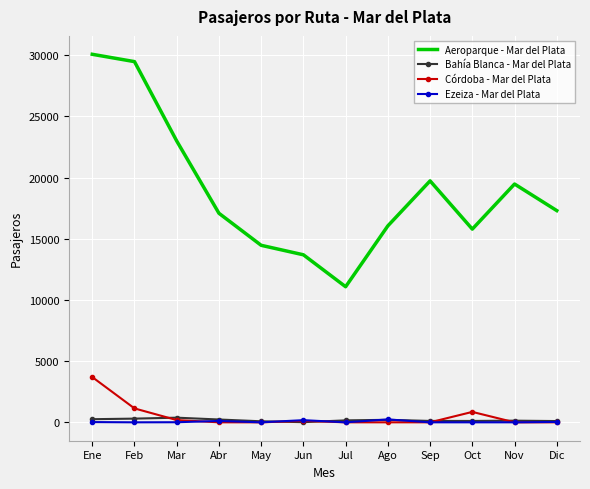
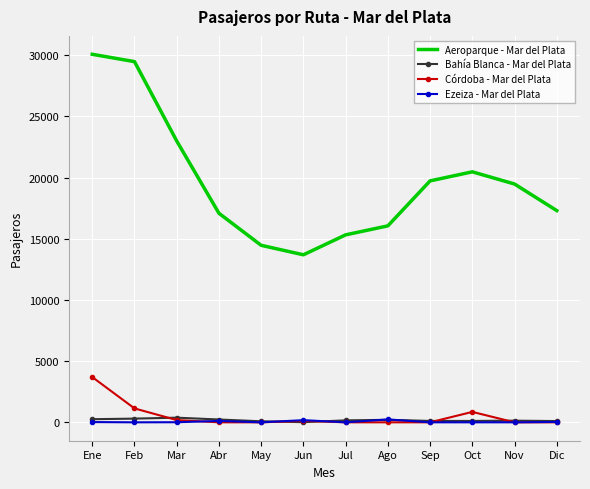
Aeroparque - Mar del Plata, Jul: 11100 -> 15300
Aeroparque - Mar del Plata, Oct: 15800 -> 20500
